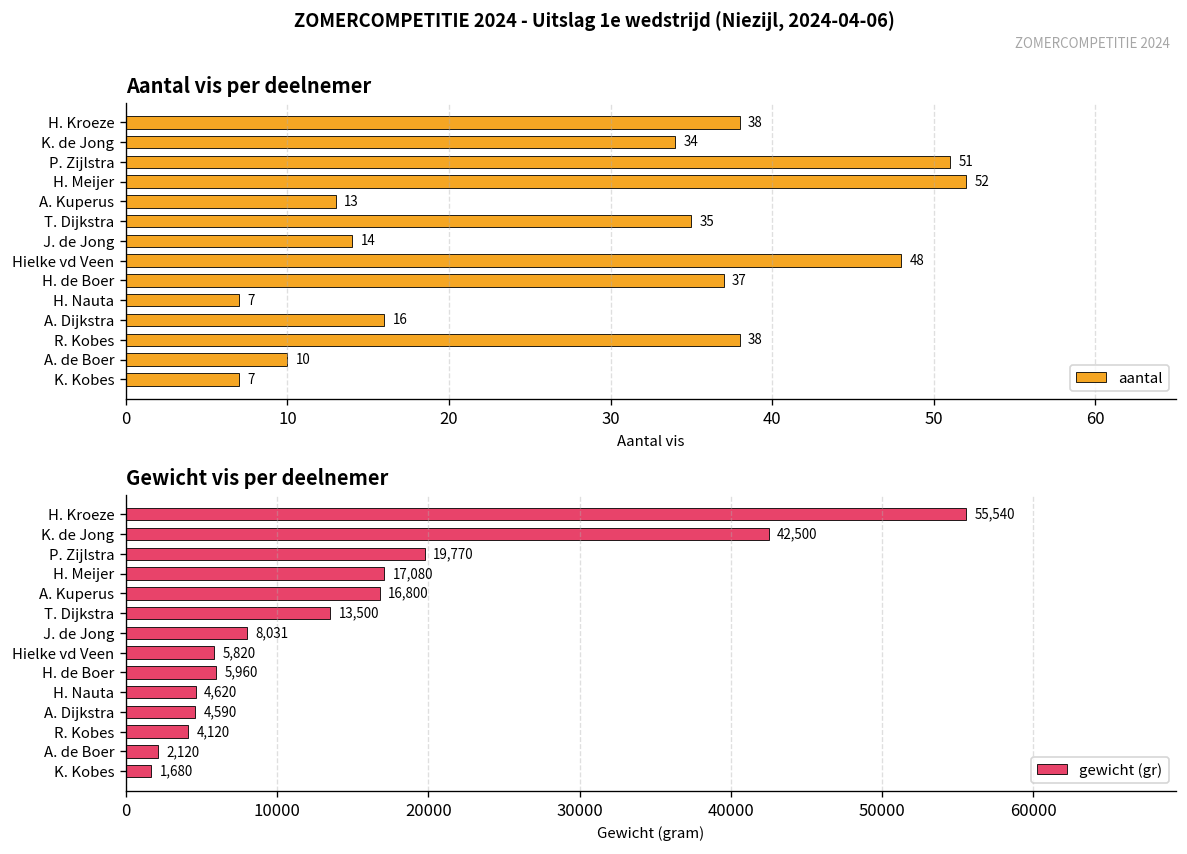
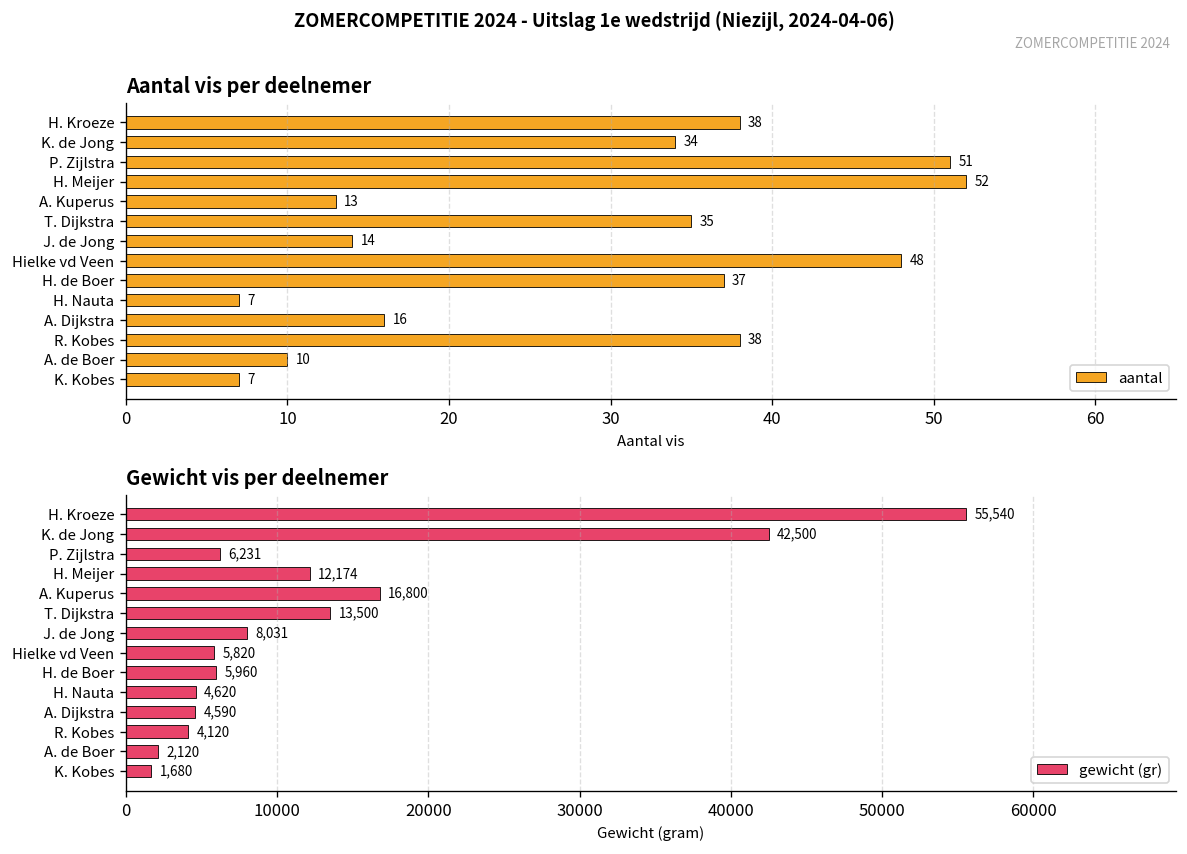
Gewicht vis per deelnemer, P. Zijlstra: 19,770 -> 6,231
Gewicht vis per deelnemer, H. Meijer: 17,080 -> 12,174
